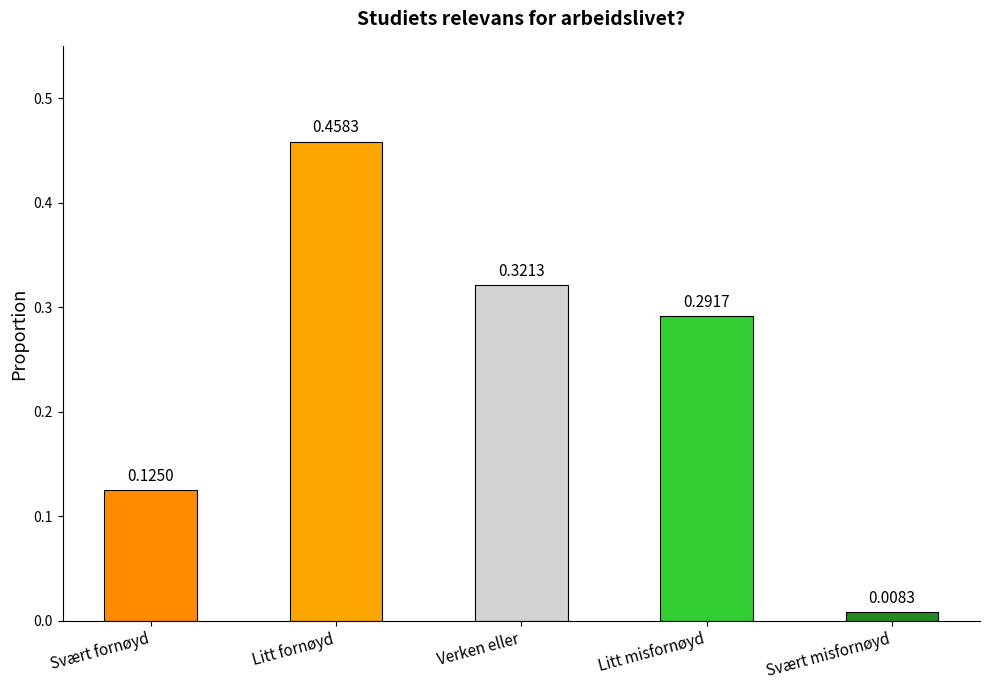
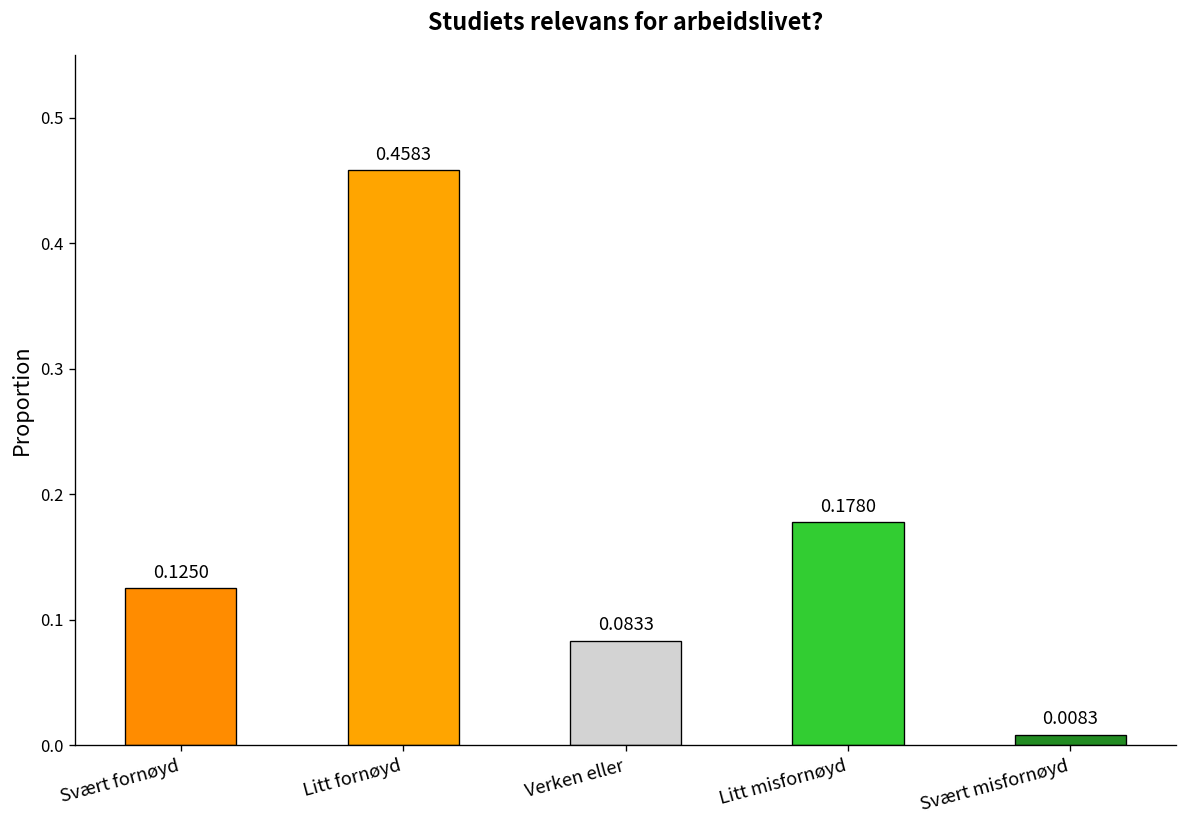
Verken eller: 0.3213 -> 0.0833
Litt misfornøyd: 0.2917 -> 0.1780
